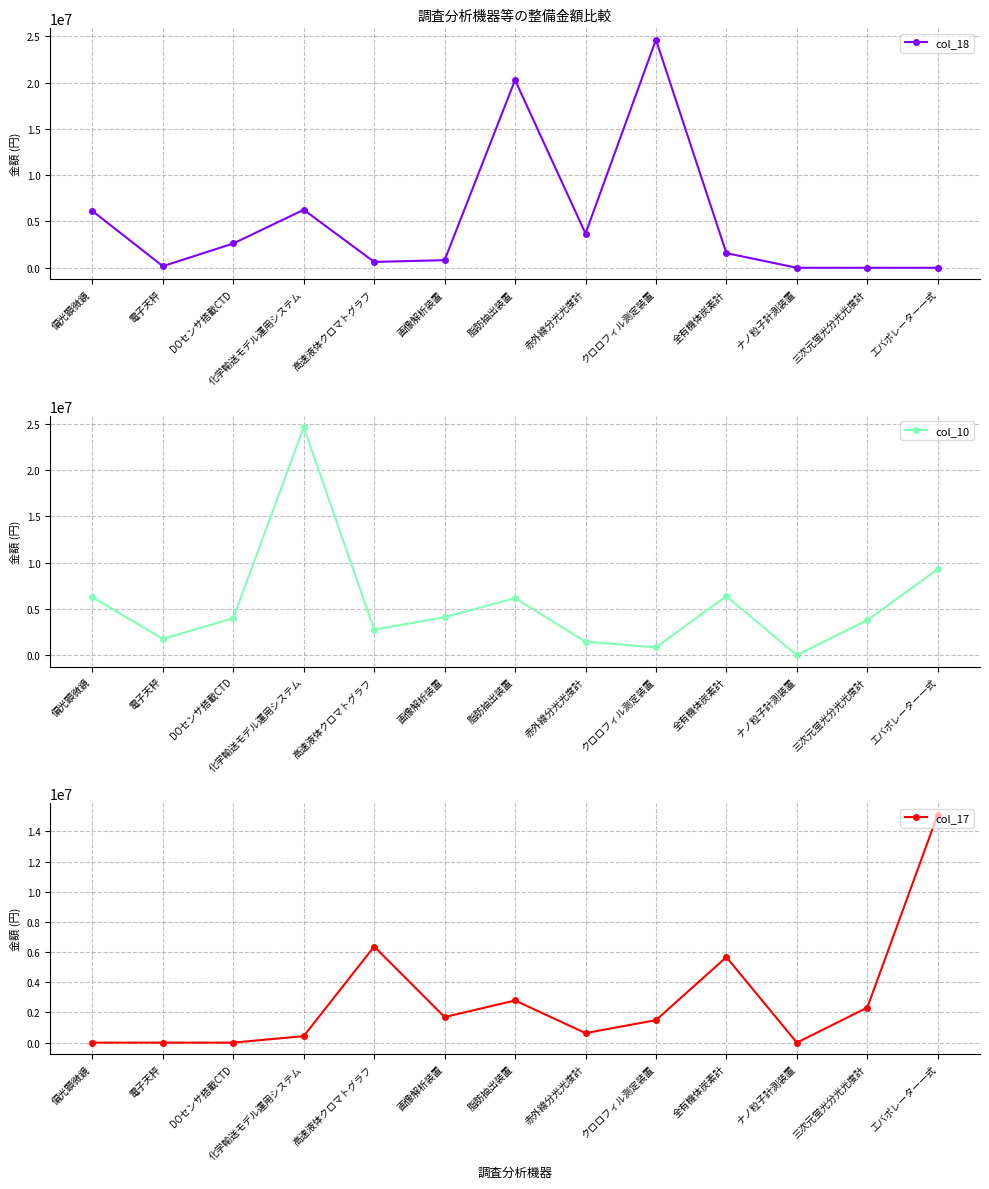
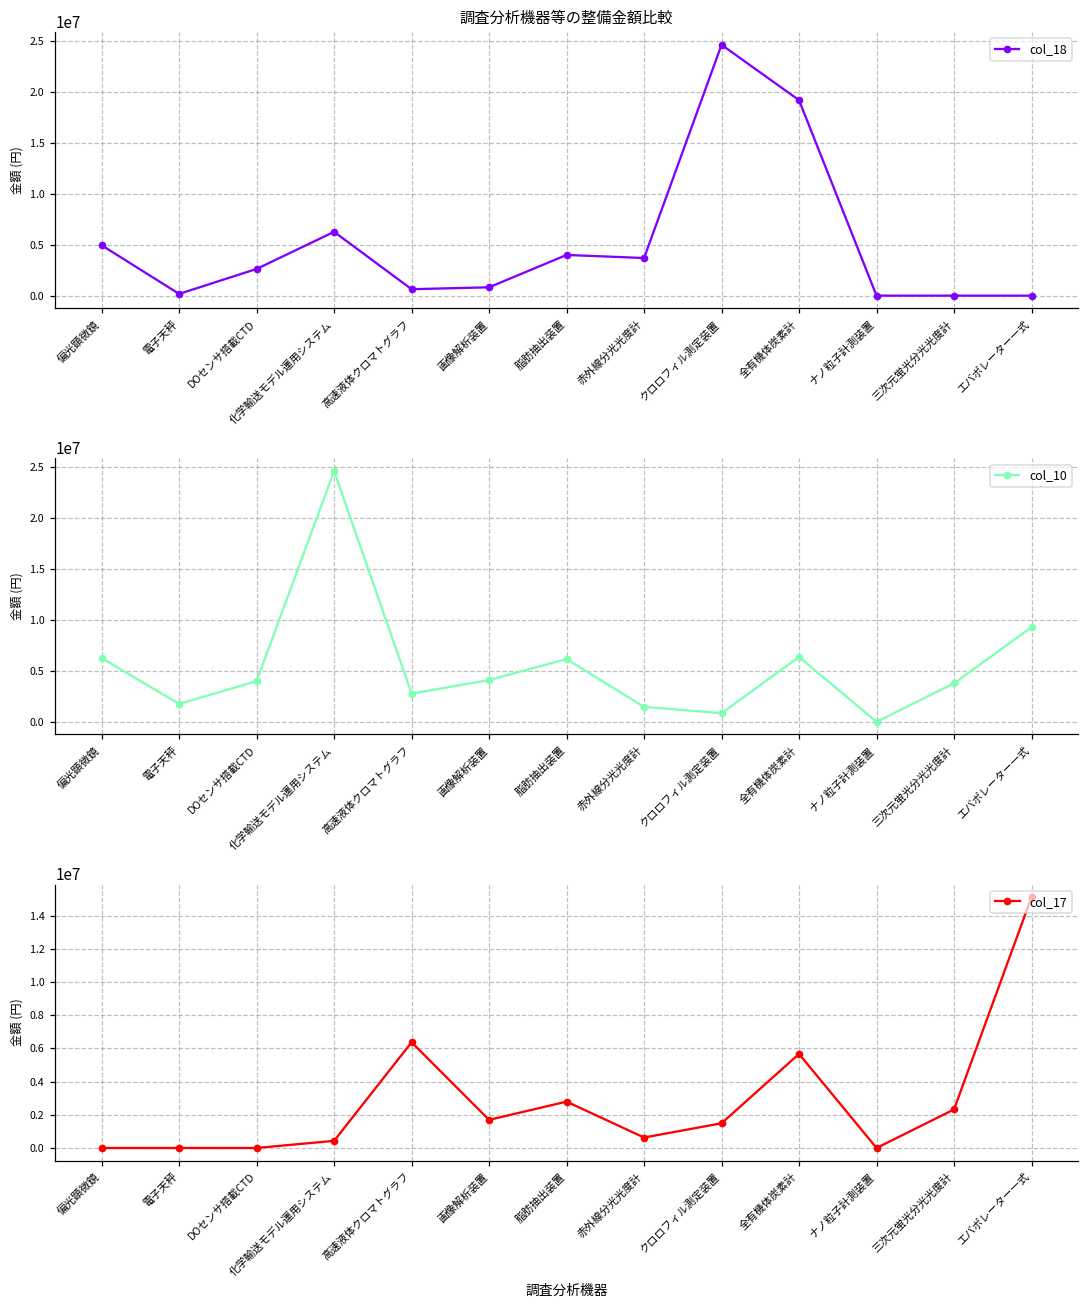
調査分析機器等の整備金額比較, 偏光顕微鏡: 6000000 -> 5000000
調査分析機器等の整備金額比較, 脂肪抽出装置: 20000000 -> 4000000
調査分析機器等の整備金額比較, 全有機体炭素計: 2000000 -> 19000000
